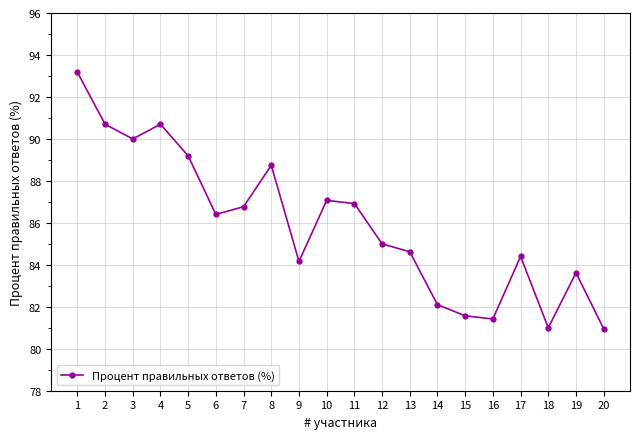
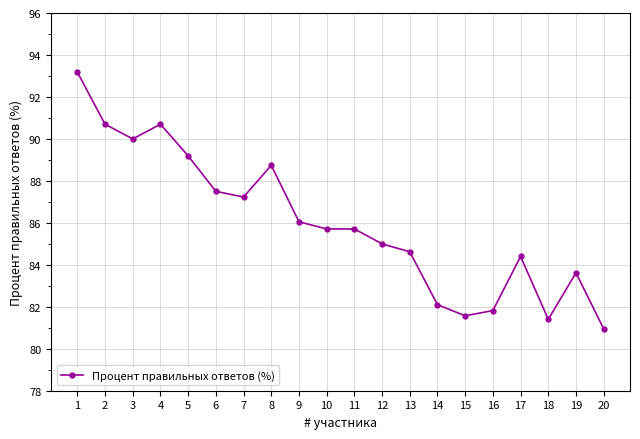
6: 86.4 -> 87.5
7: 86.8 -> 87.2
9: 84.2 -> 86.1
10: 87.1 -> 85.7
11: 86.9 -> 85.7
16: 81.4 -> 81.8
18: 81.0 -> 81.4
